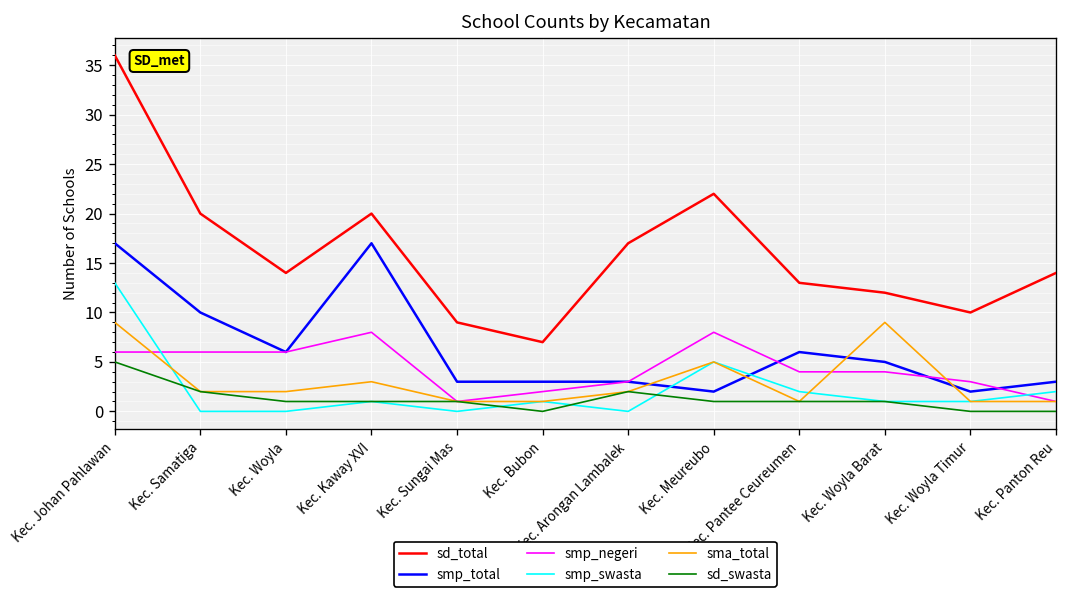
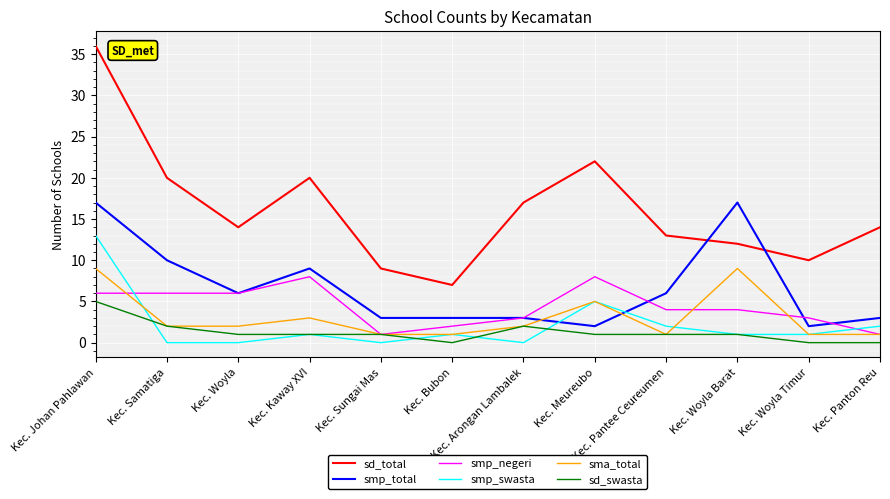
smp_total, Kec. Kaway XVI: 17 -> 9
smp_total, Kec. Woyla Barat: 5 -> 17
